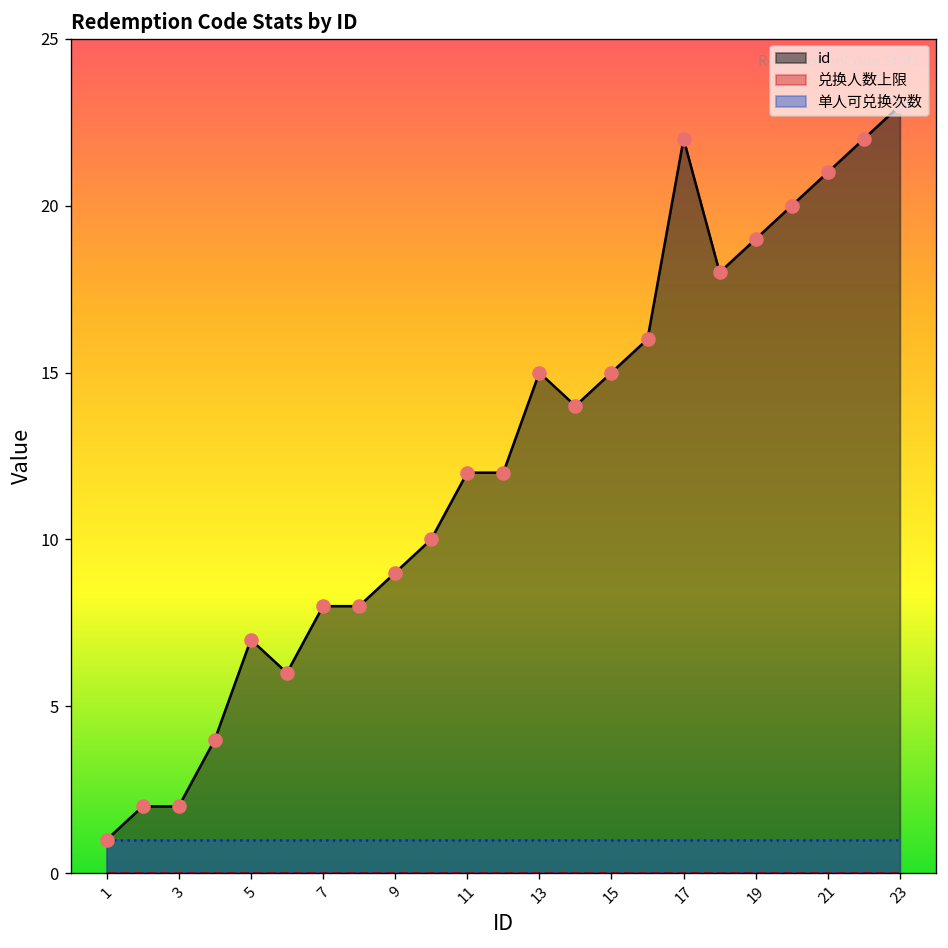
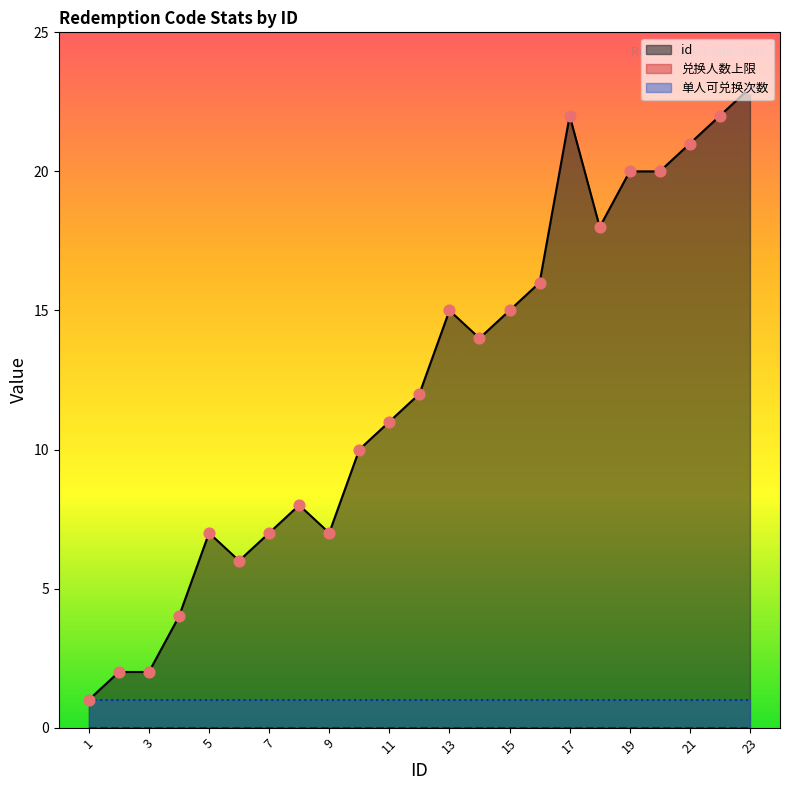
id, 7: 8 -> 7
id, 9: 9 -> 7
id, 11: 12 -> 11
id, 19: 19 -> 20
